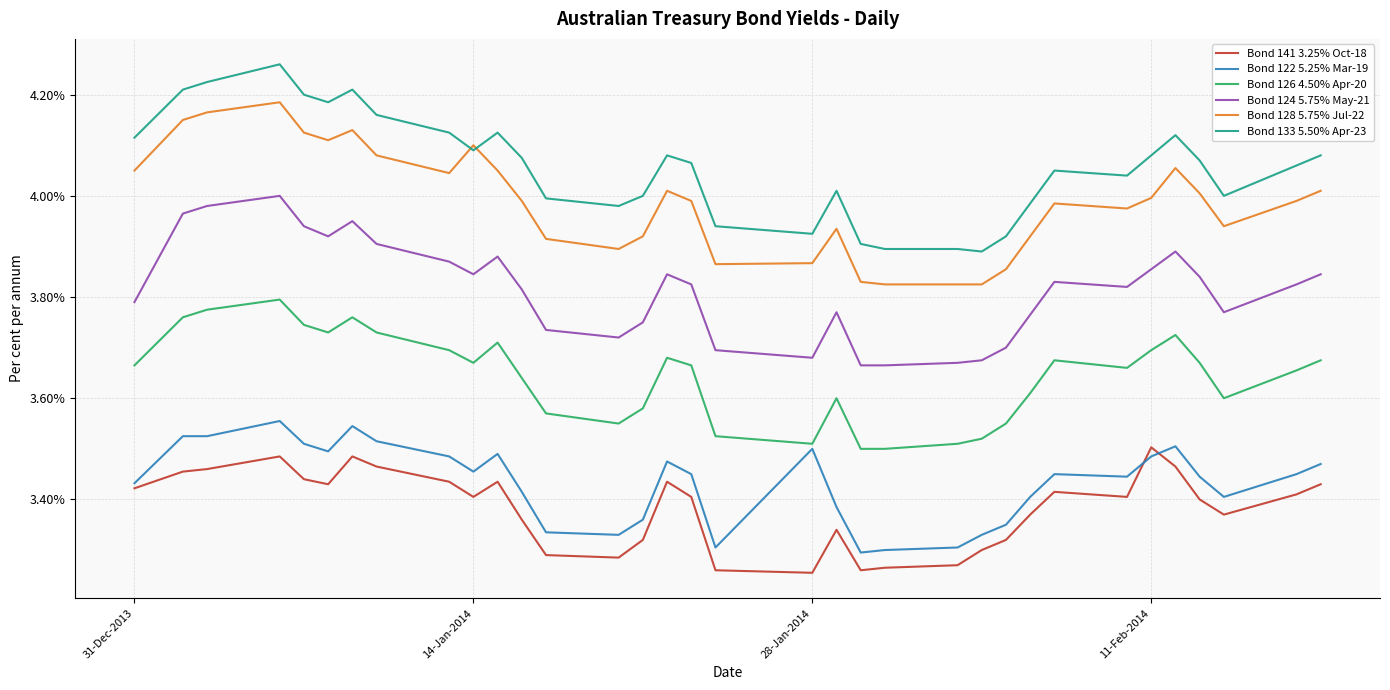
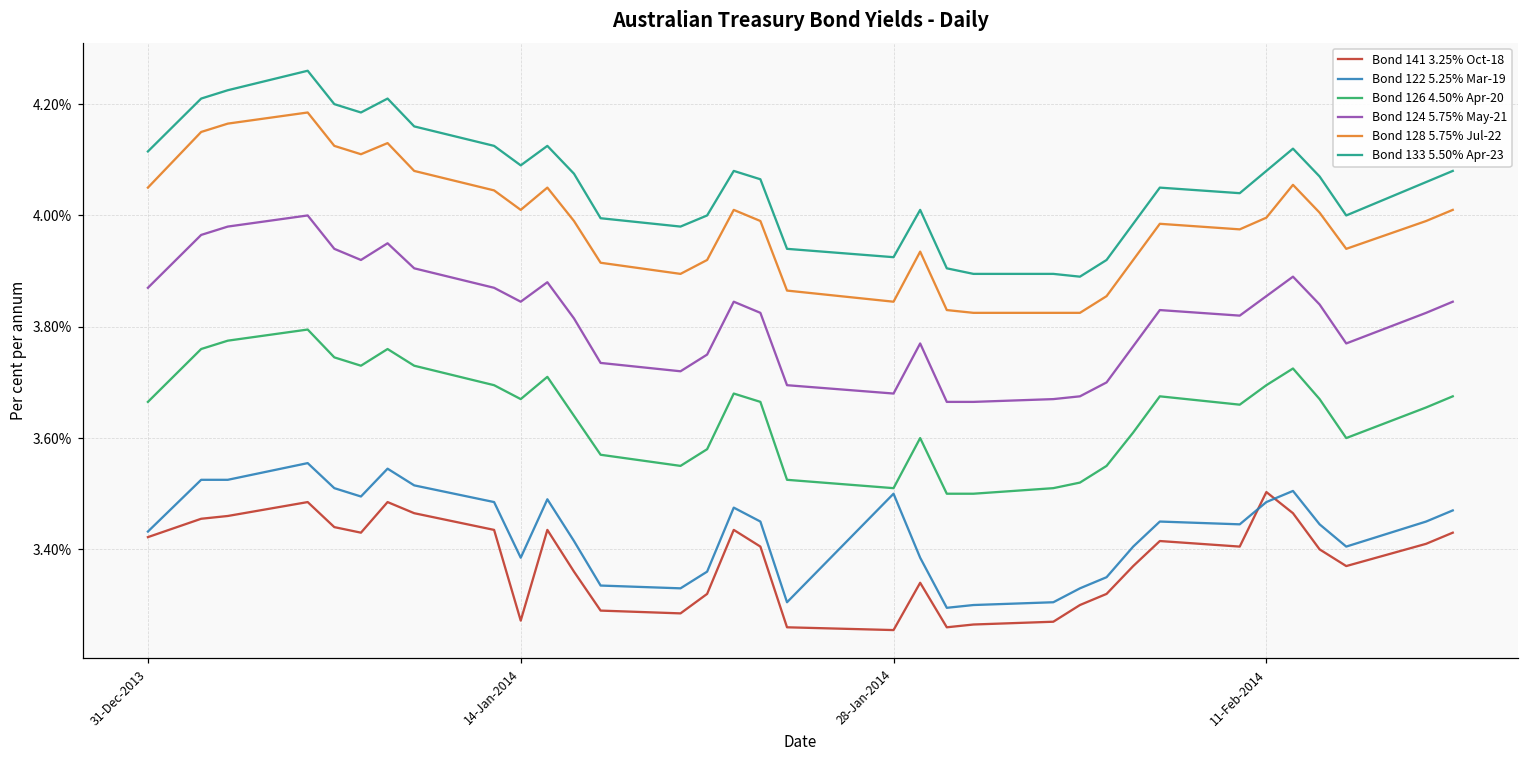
Bond 124 5.75% May-21, 31-Dec-2013: 3.79% -> 3.87%
Bond 141 3.25% Oct-18, 14-Jan-2014: 3.41% -> 3.27%
Bond 122 5.25% Mar-19, 14-Jan-2014: 3.46% -> 3.39%
Bond 128 5.75% Jul-22, 14-Jan-2014: 4.10% -> 4.01%
Bond 128 5.75% Jul-22, 28-Jan-2014: 3.87% -> 3.85%
